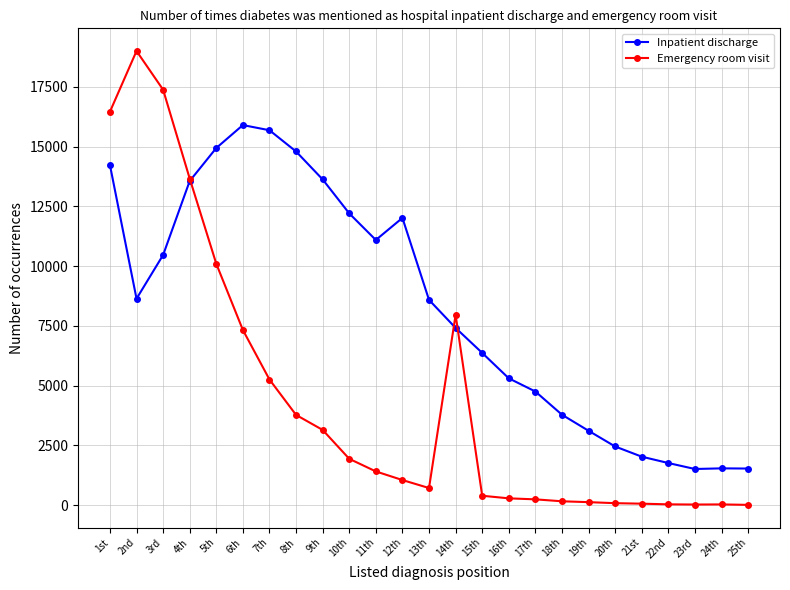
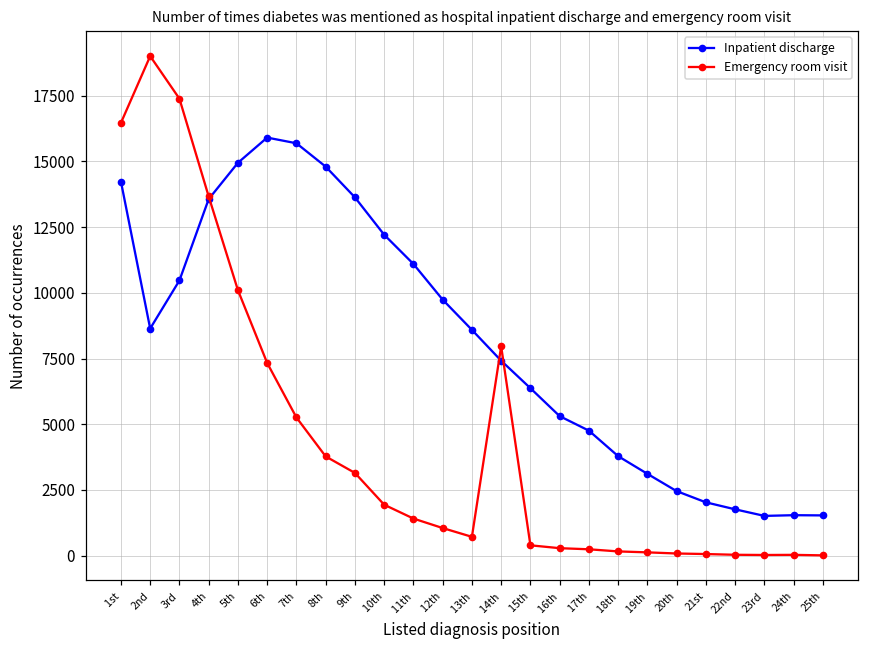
Inpatient discharge, 12th: 12000 -> 9700
